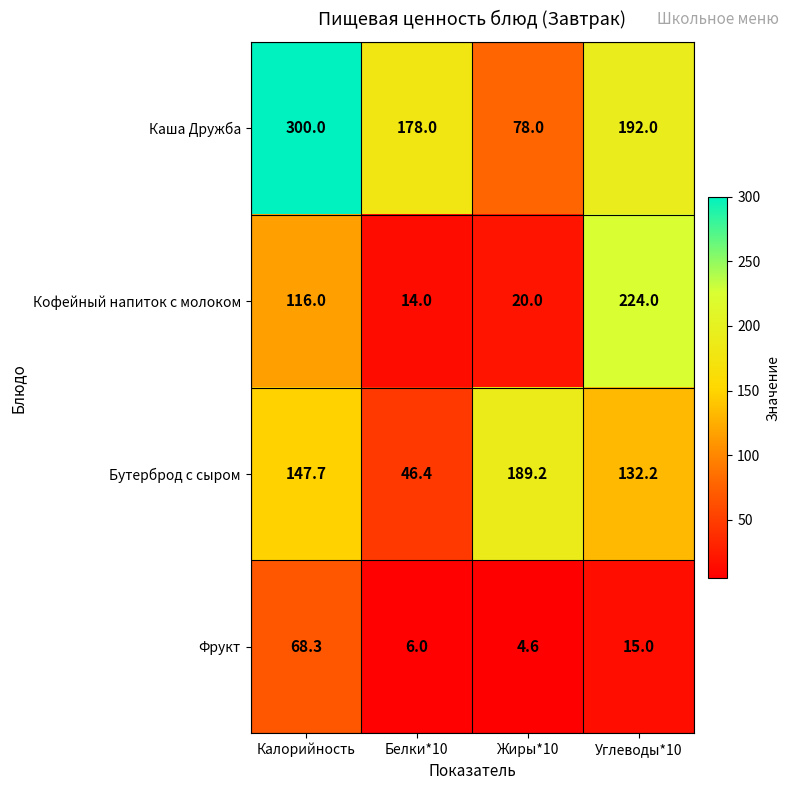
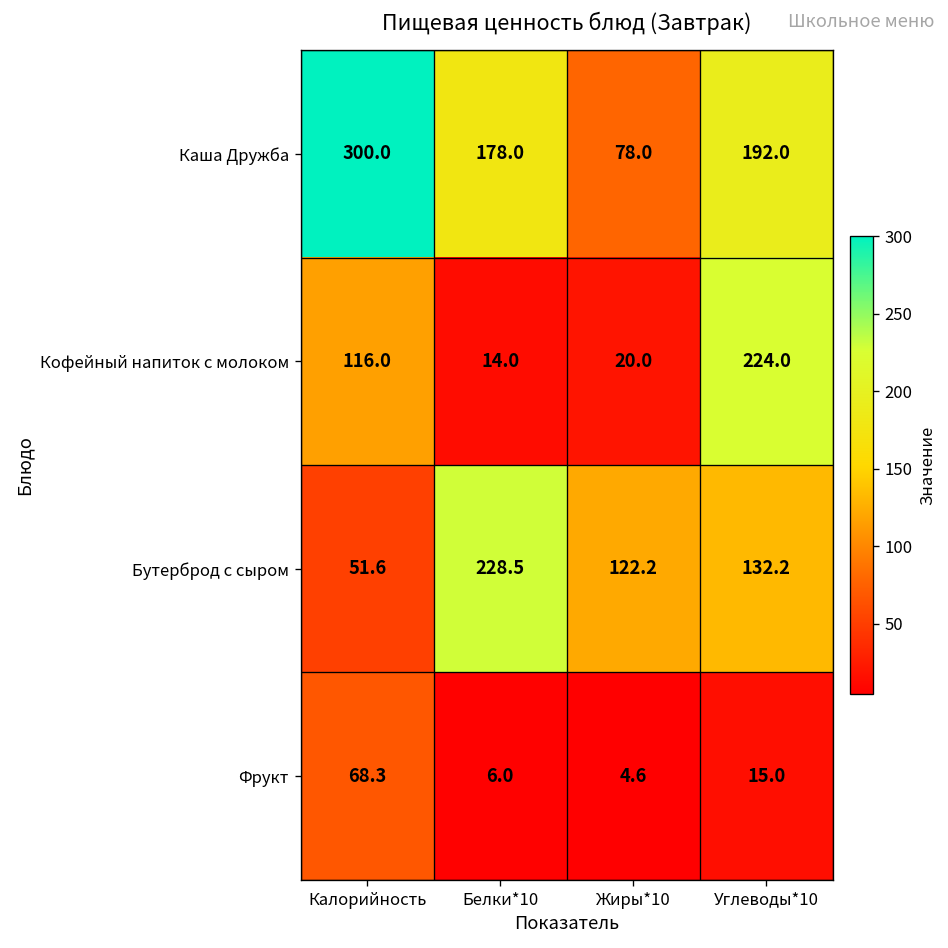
Бутерброд с сыром, Калорийность: 147.7 -> 51.6
Бутерброд с сыром, Белки*10: 46.4 -> 228.5
Бутерброд с сыром, Жиры*10: 189.2 -> 122.2
